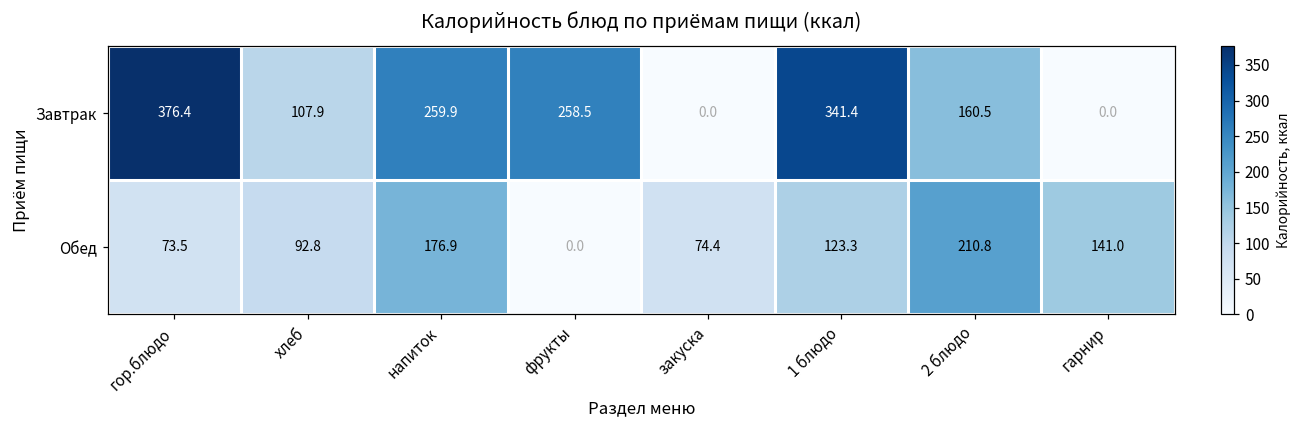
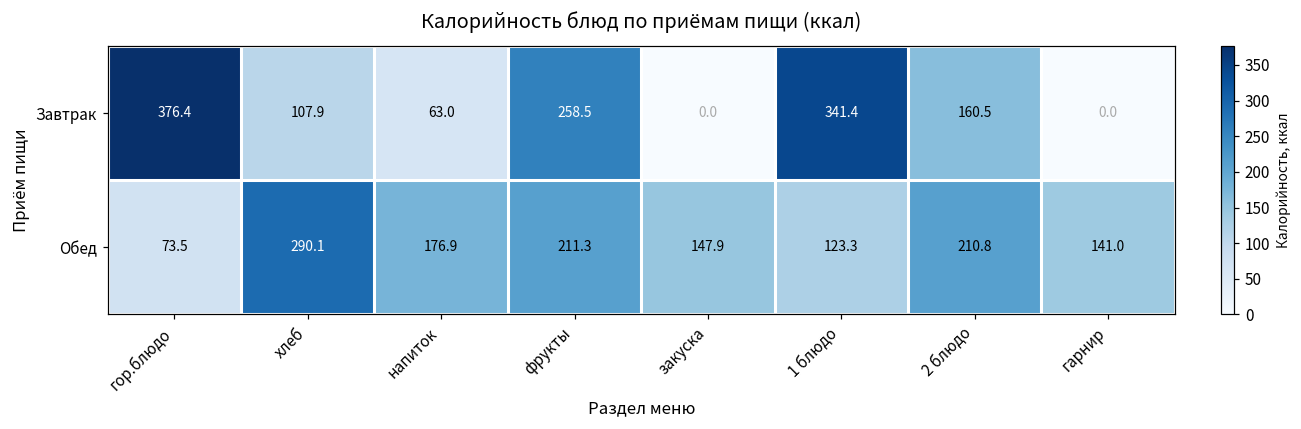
Завтрак, напиток: 259.9 -> 63.0
Обед, хлеб: 92.8 -> 290.1
Обед, фрукты: 0.0 -> 211.3
Обед, закуска: 74.4 -> 147.9
